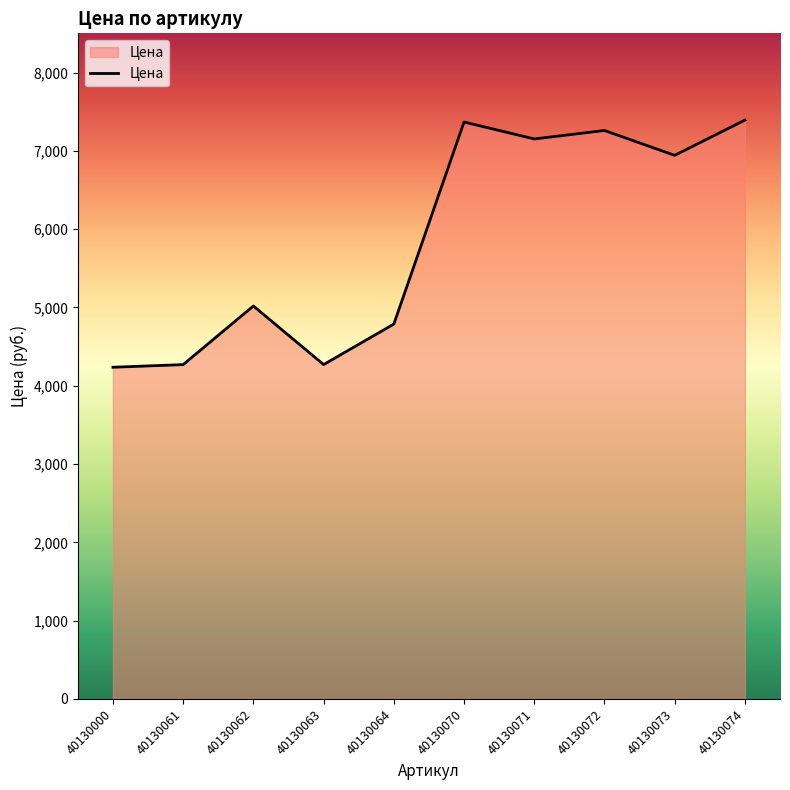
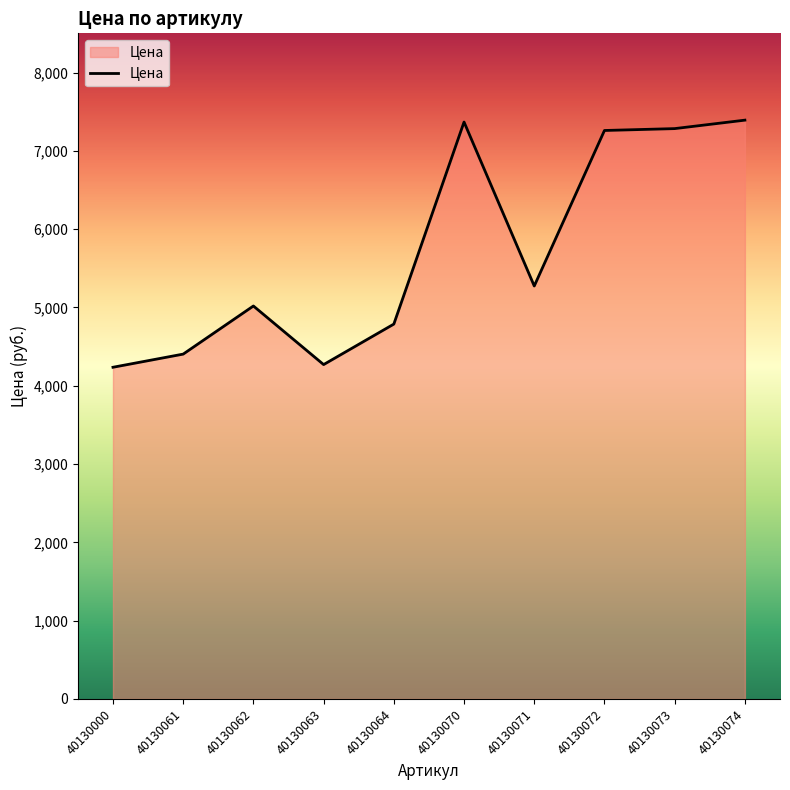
40130061: 4,300 -> 4,400
40130071: 7,200 -> 5,300
40130073: 6,900 -> 7,300
